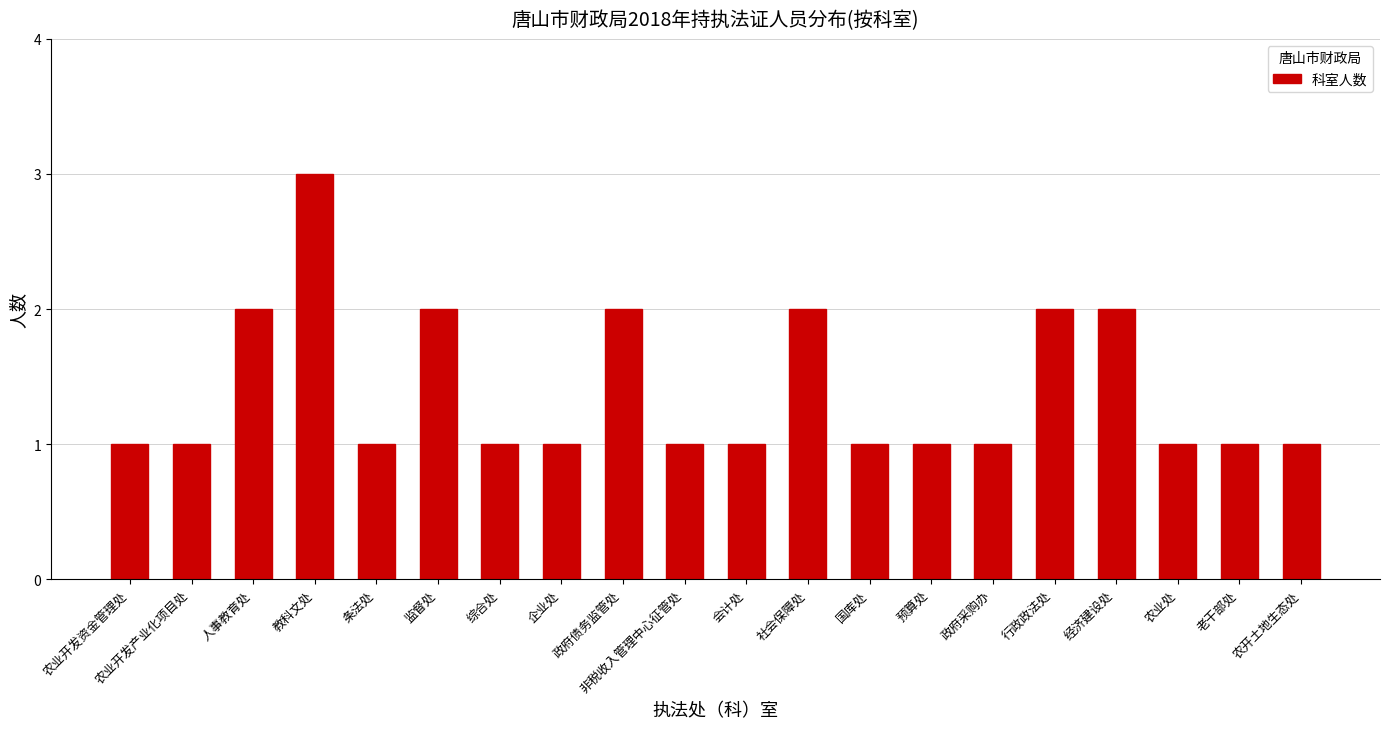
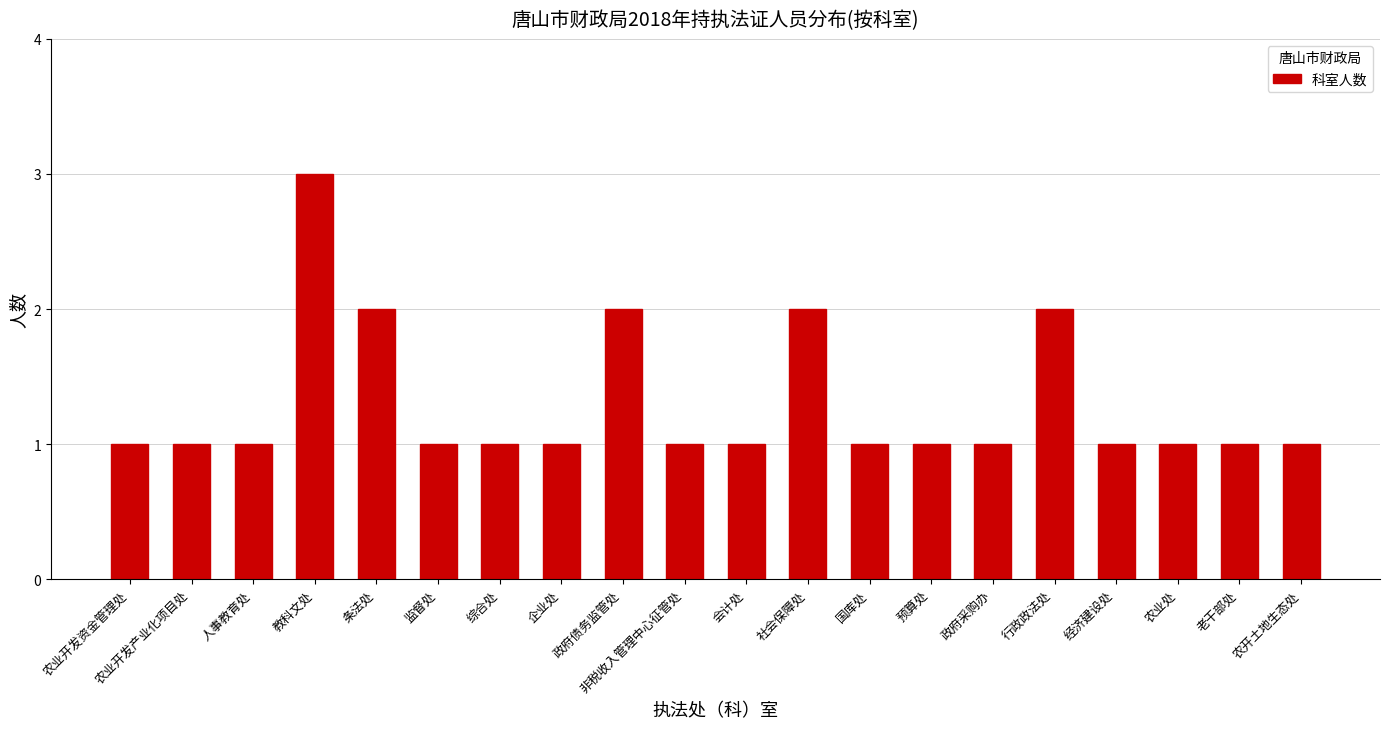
人事教育处: 2 -> 1
条法处: 1 -> 2
监督处: 2 -> 1
经济建设处: 2 -> 1
